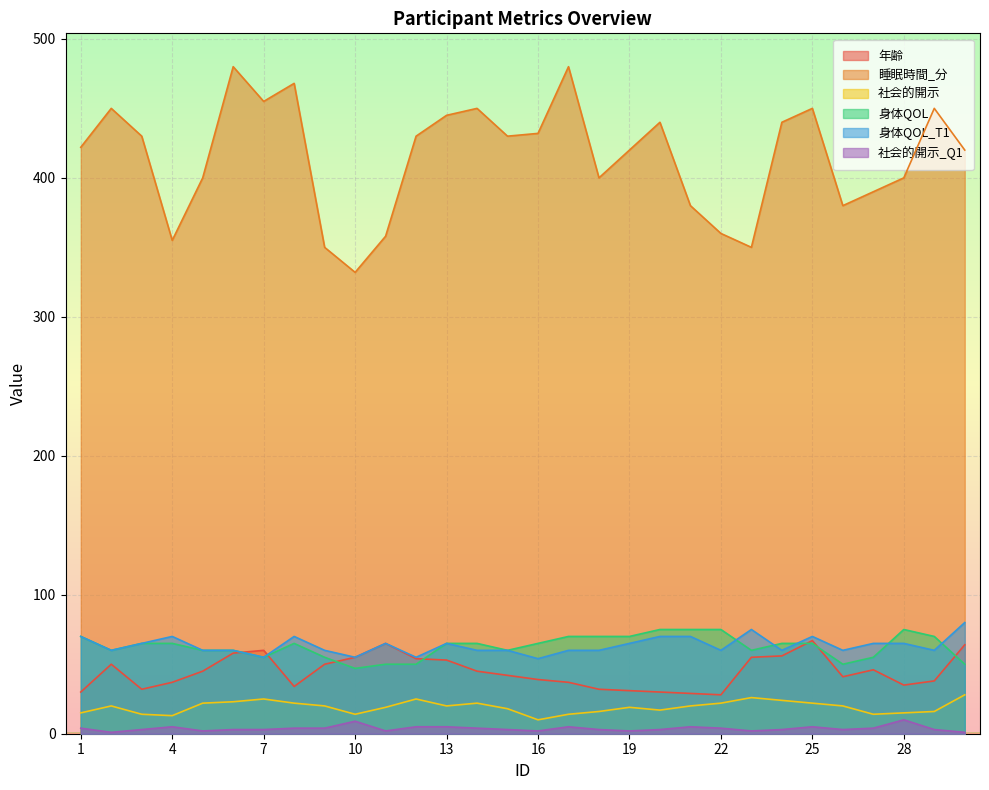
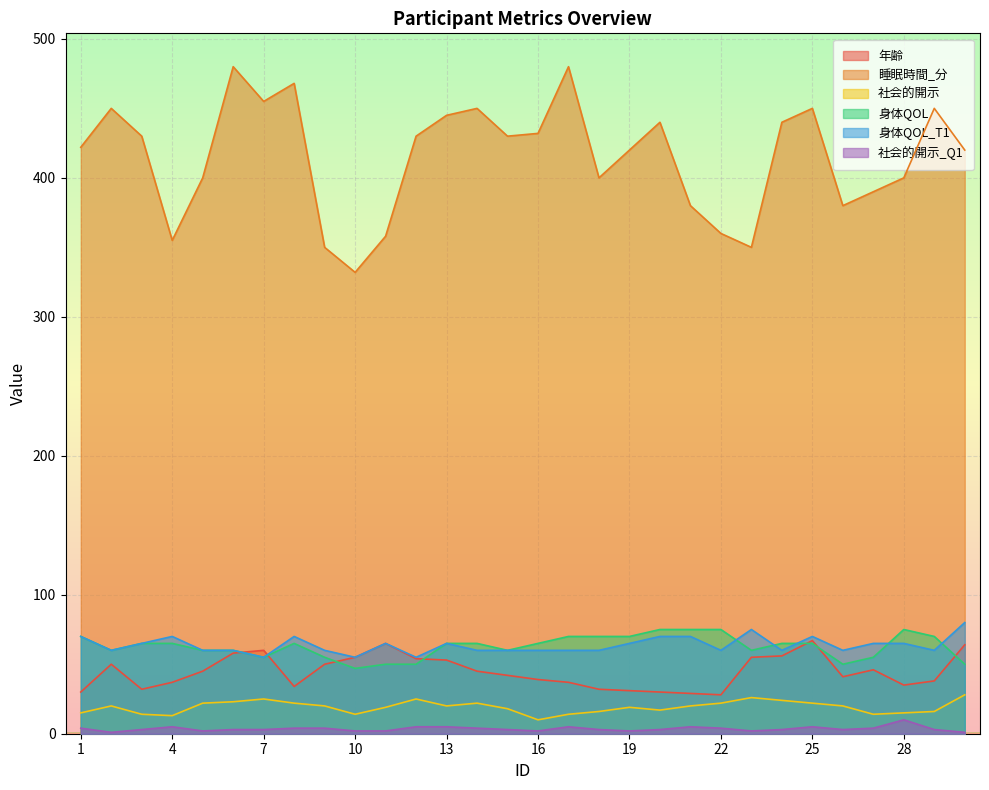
社会的開示_Q1, 10: 9 -> 2
身体QOL_T1, 16: 54 -> 60
